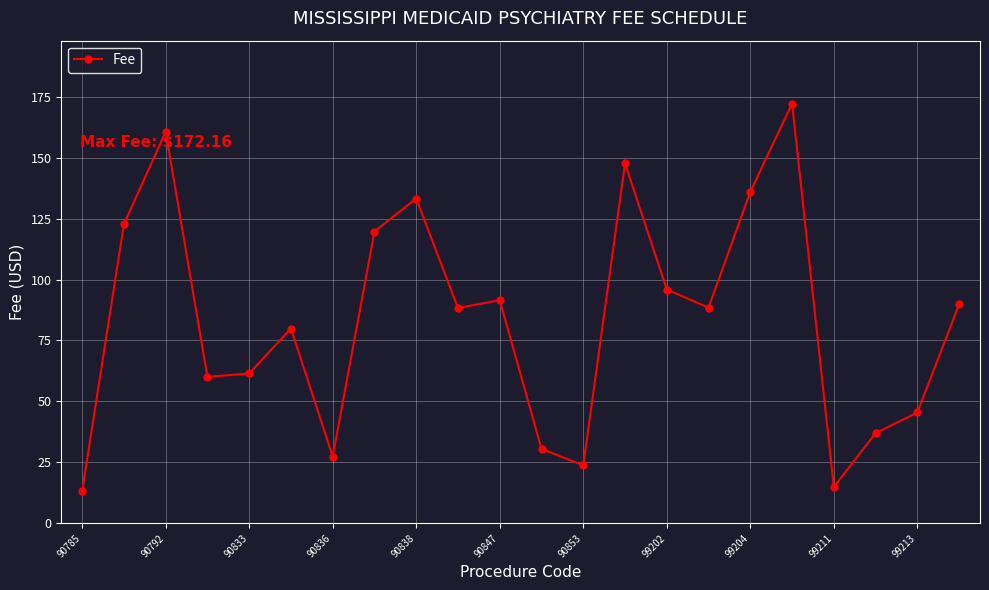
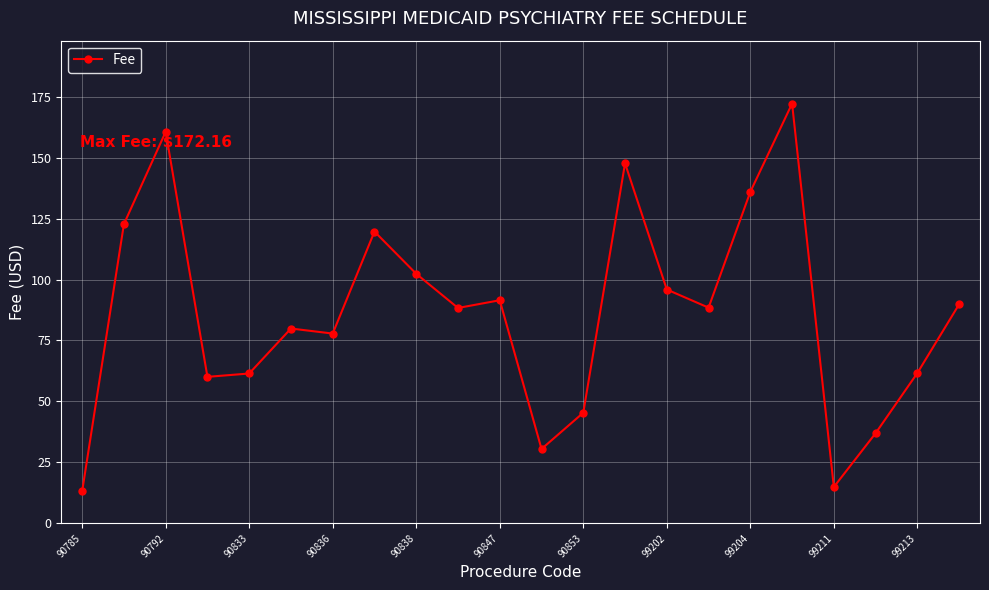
90836: 27 -> 78
90838: 133 -> 102
90853: 24 -> 45
99213: 45 -> 62
